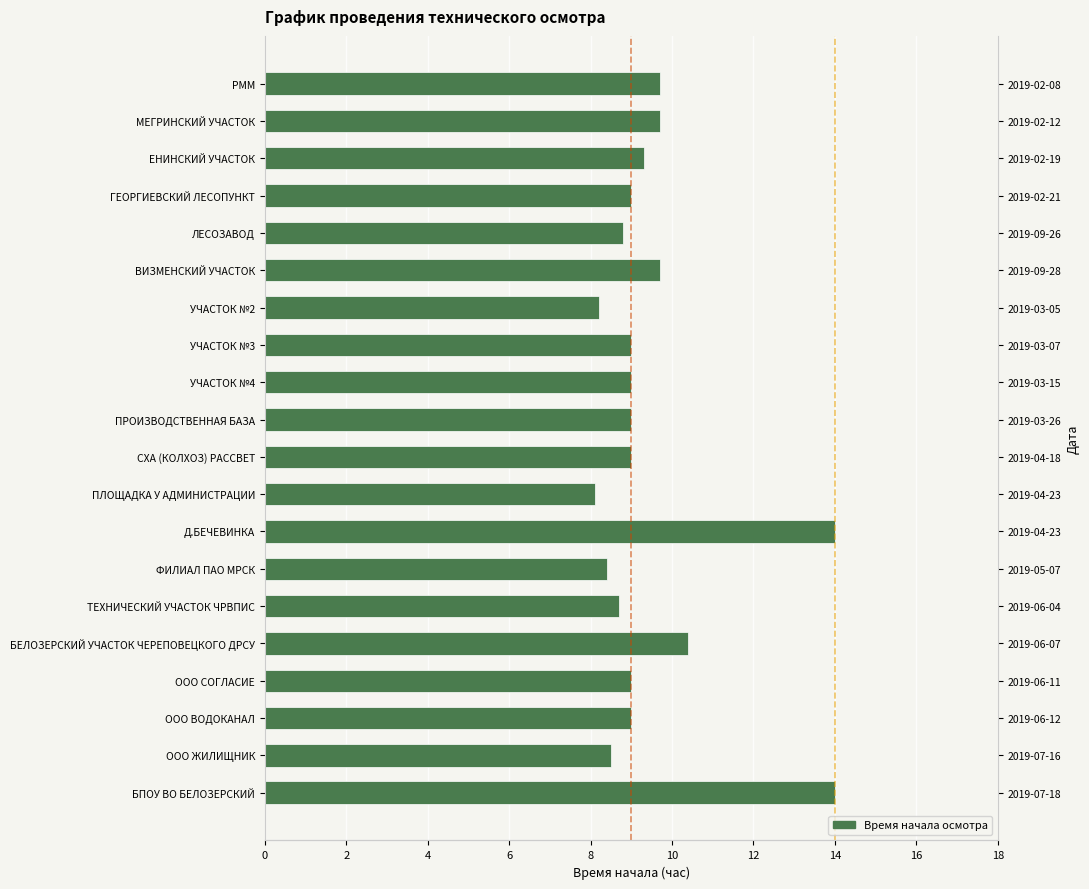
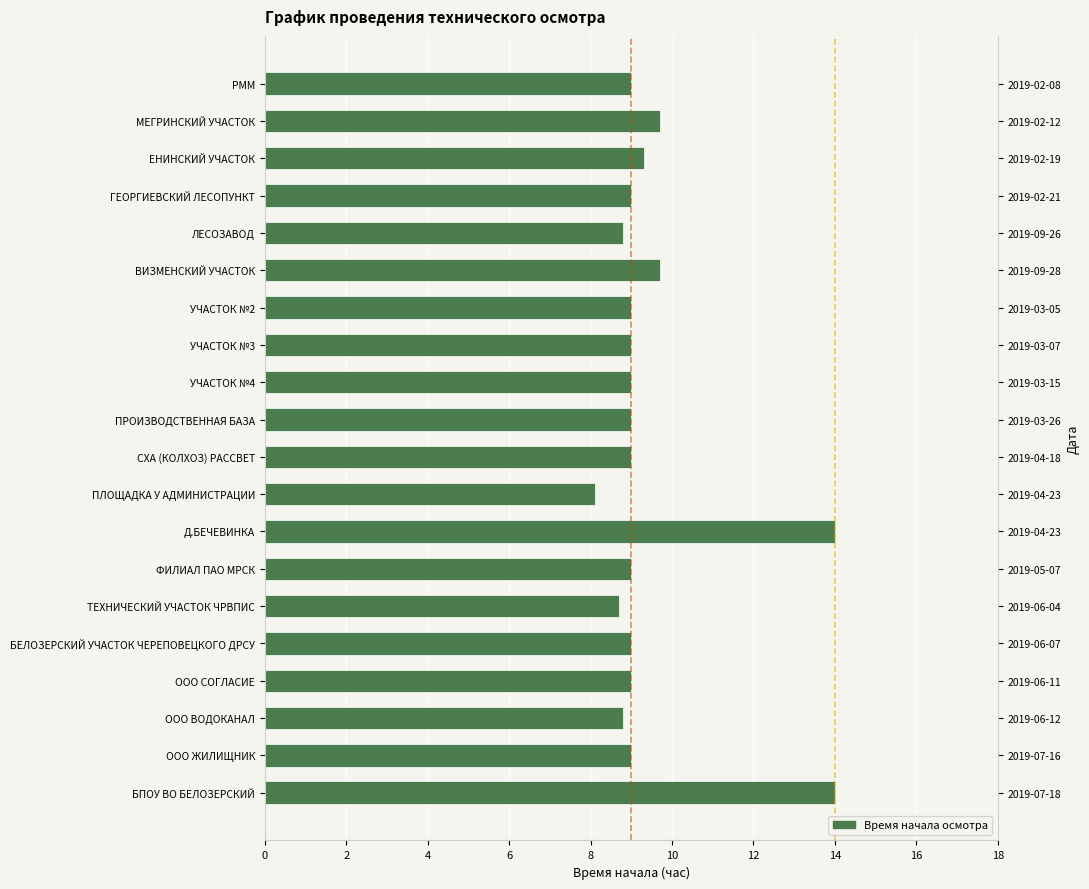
РММ: 9.7 -> 9.0
УЧАСТОК №2: 8.2 -> 9.0
ФИЛИАЛ ПАО МРСК: 8.4 -> 9.0
БЕЛОЗЕРСКИЙ УЧАСТОК ЧЕРЕПОВЕЦКОГО ДРСУ: 10.4 -> 9.0
ООО ВОДОКАНАЛ: 9.0 -> 8.8
ООО ЖИЛИЩНИК: 8.5 -> 9.0
